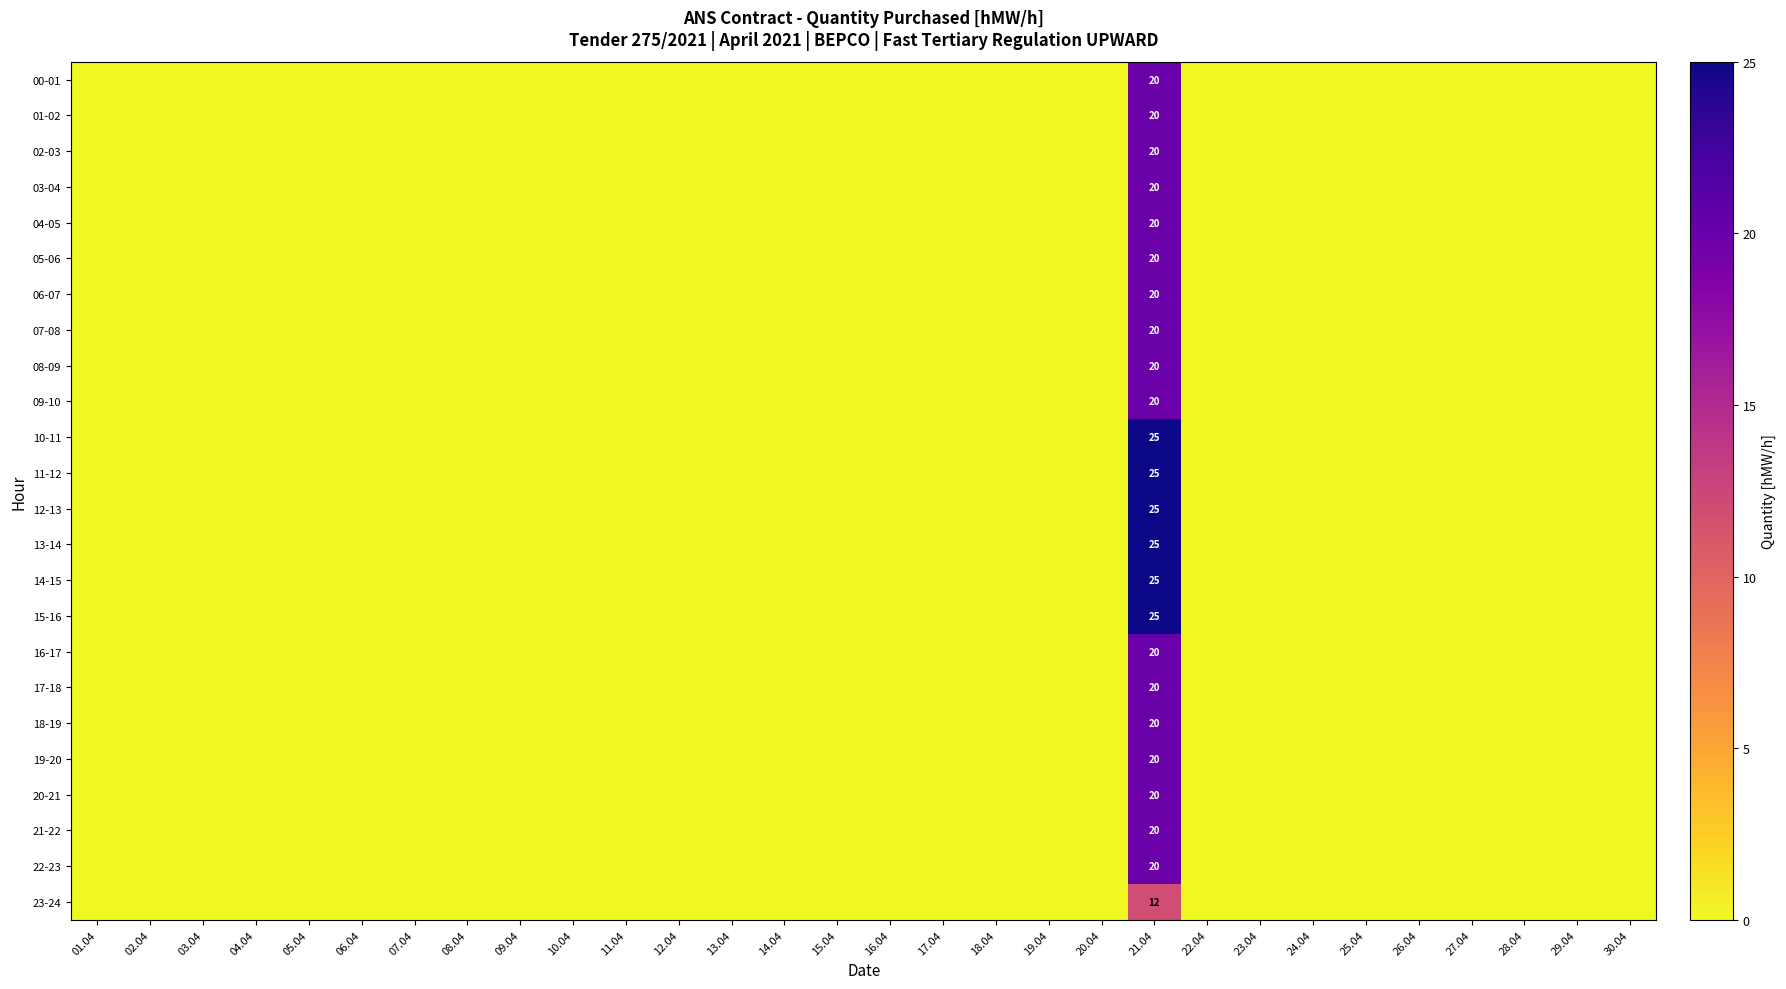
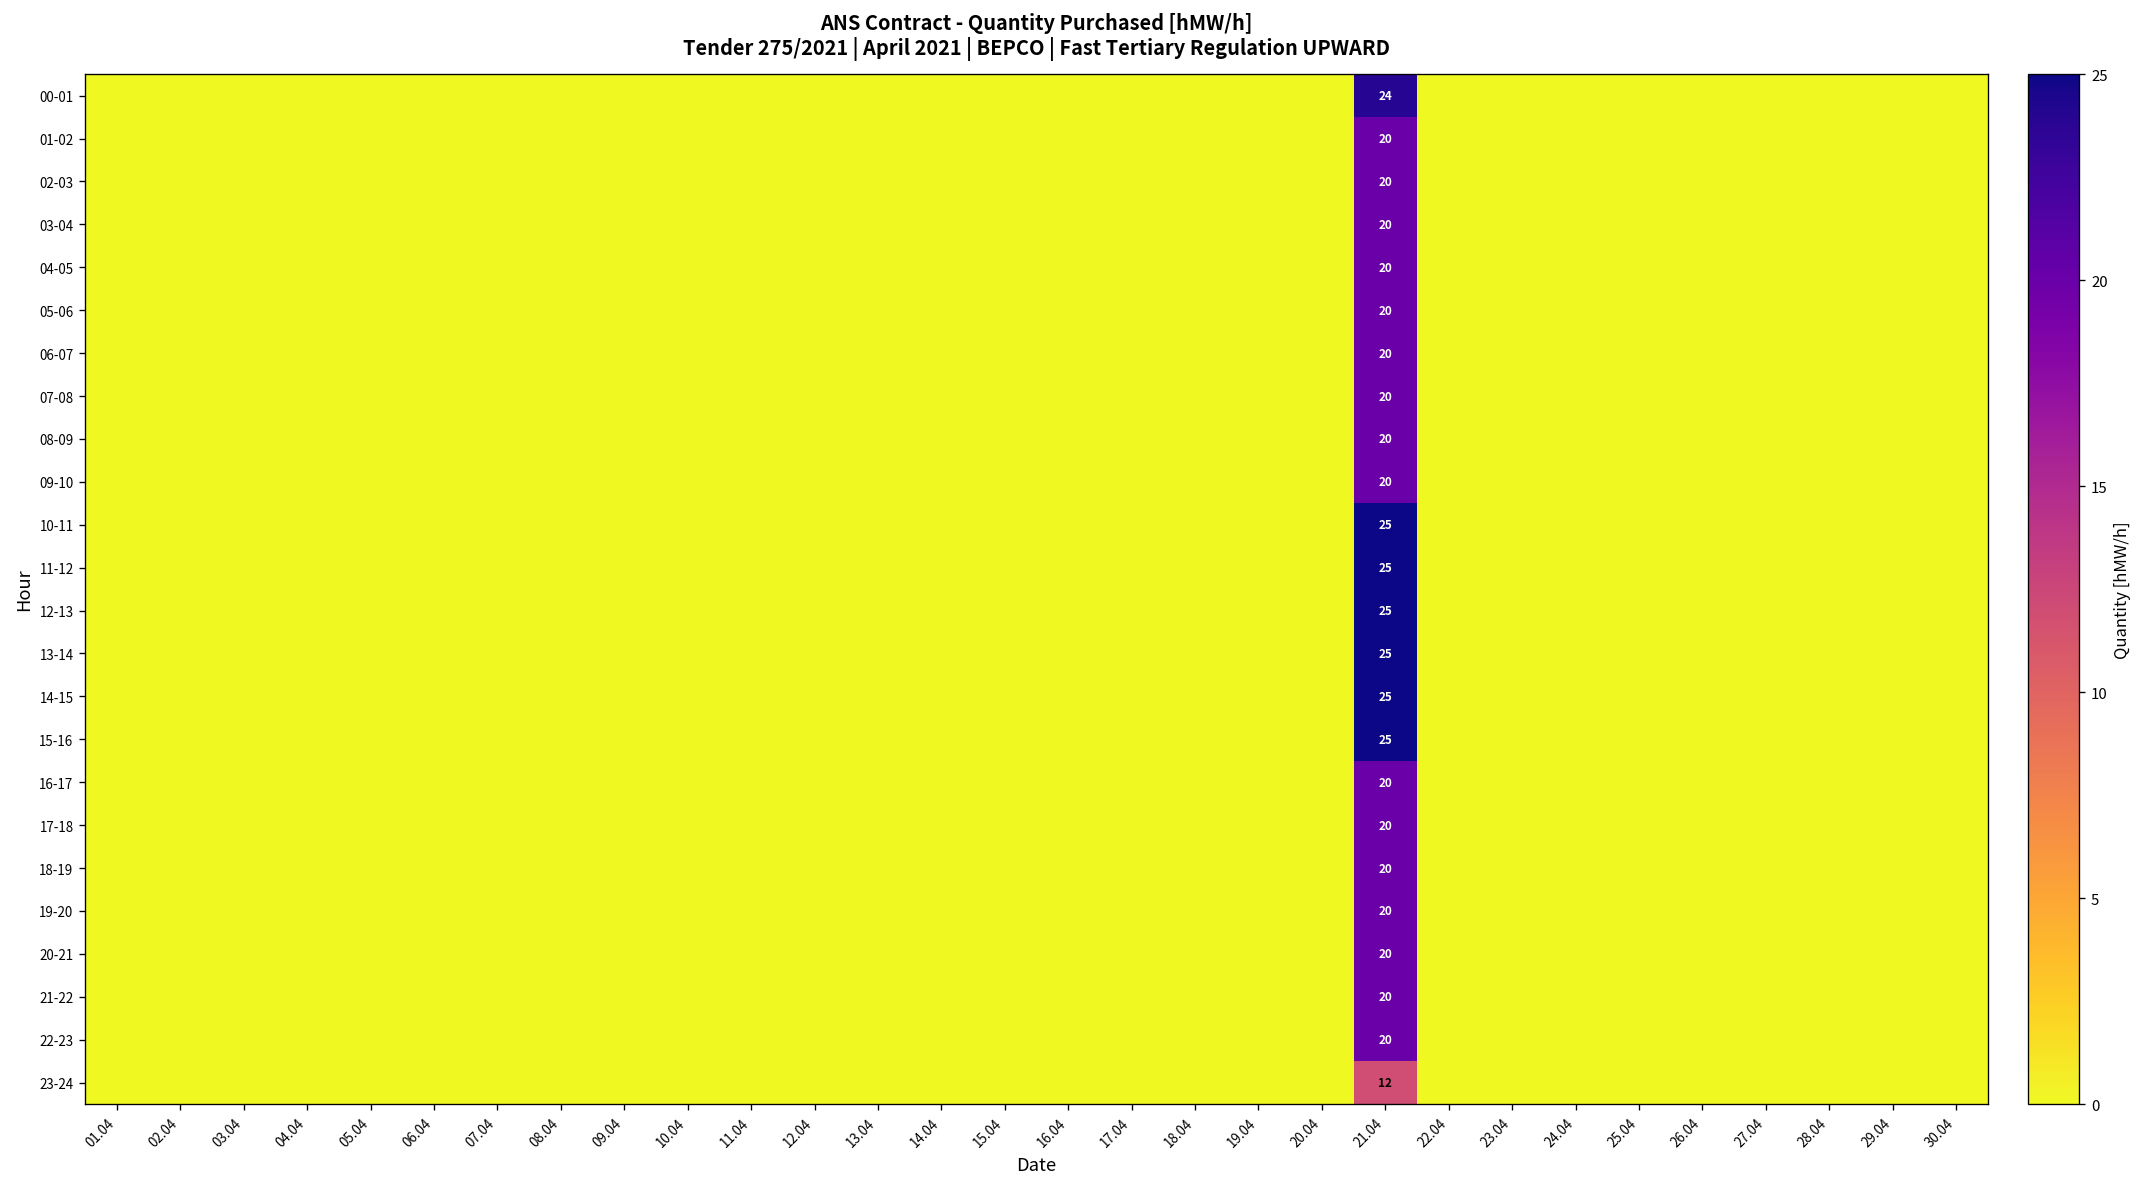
00-01, 21.04: 20 -> 24
